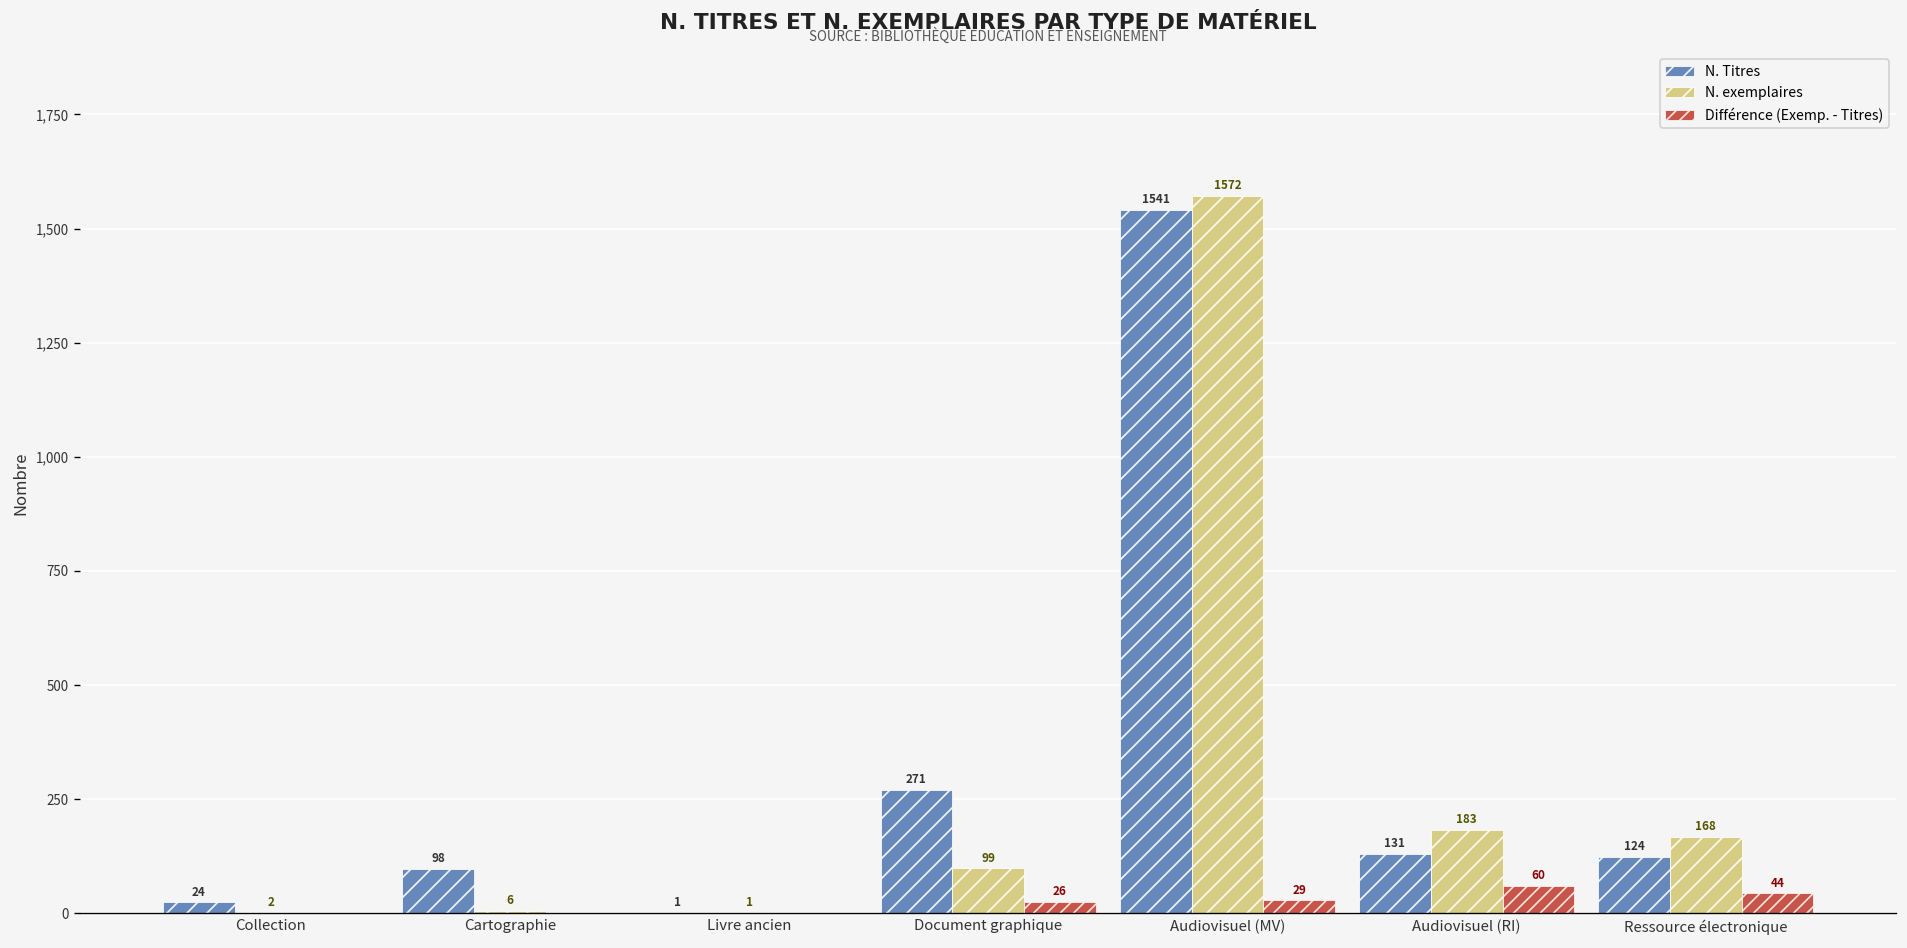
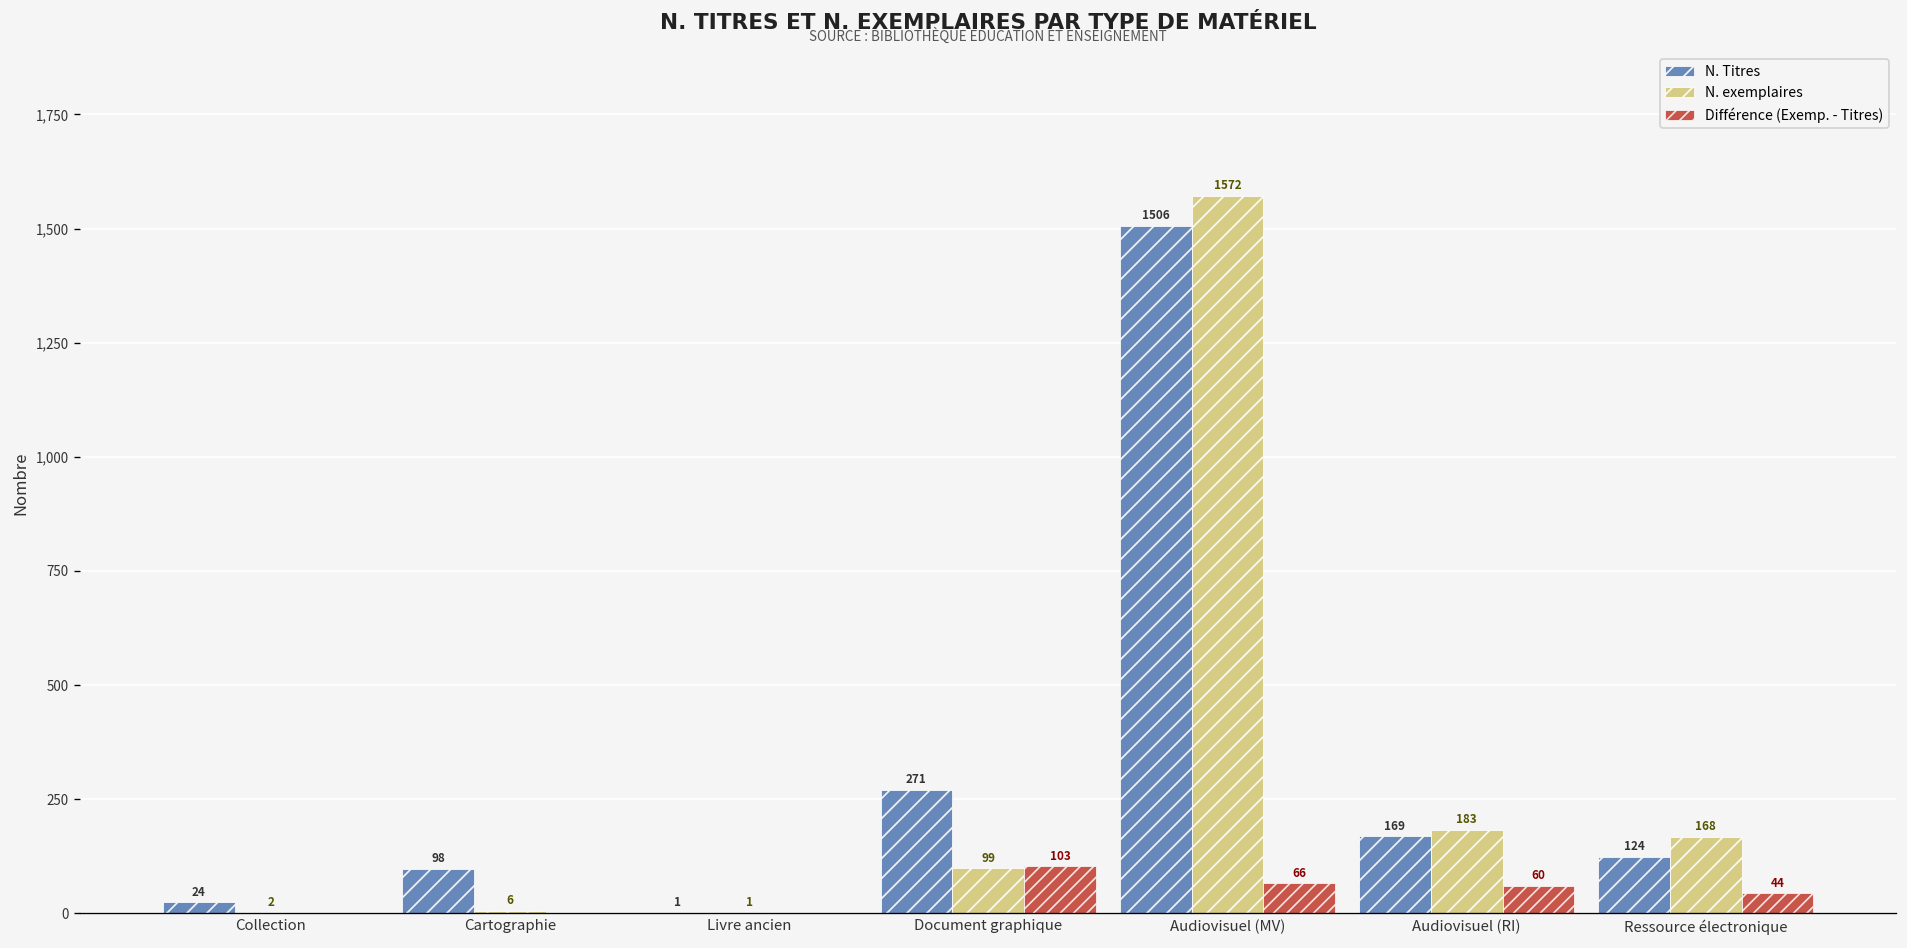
Différence (Exemp. - Titres), Document graphique: 26 -> 103
N. Titres, Audiovisuel (MV): 1541 -> 1506
Différence (Exemp. - Titres), Audiovisuel (MV): 29 -> 66
N. Titres, Audiovisuel (RI): 131 -> 169
